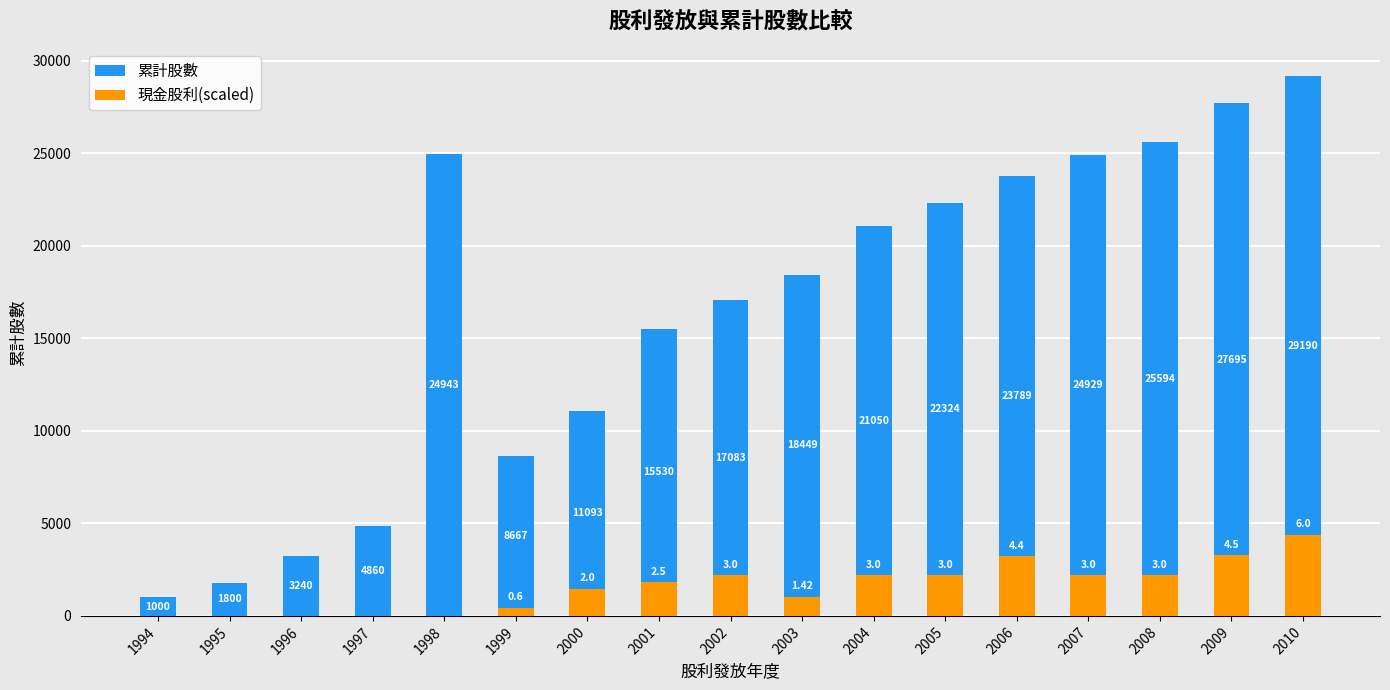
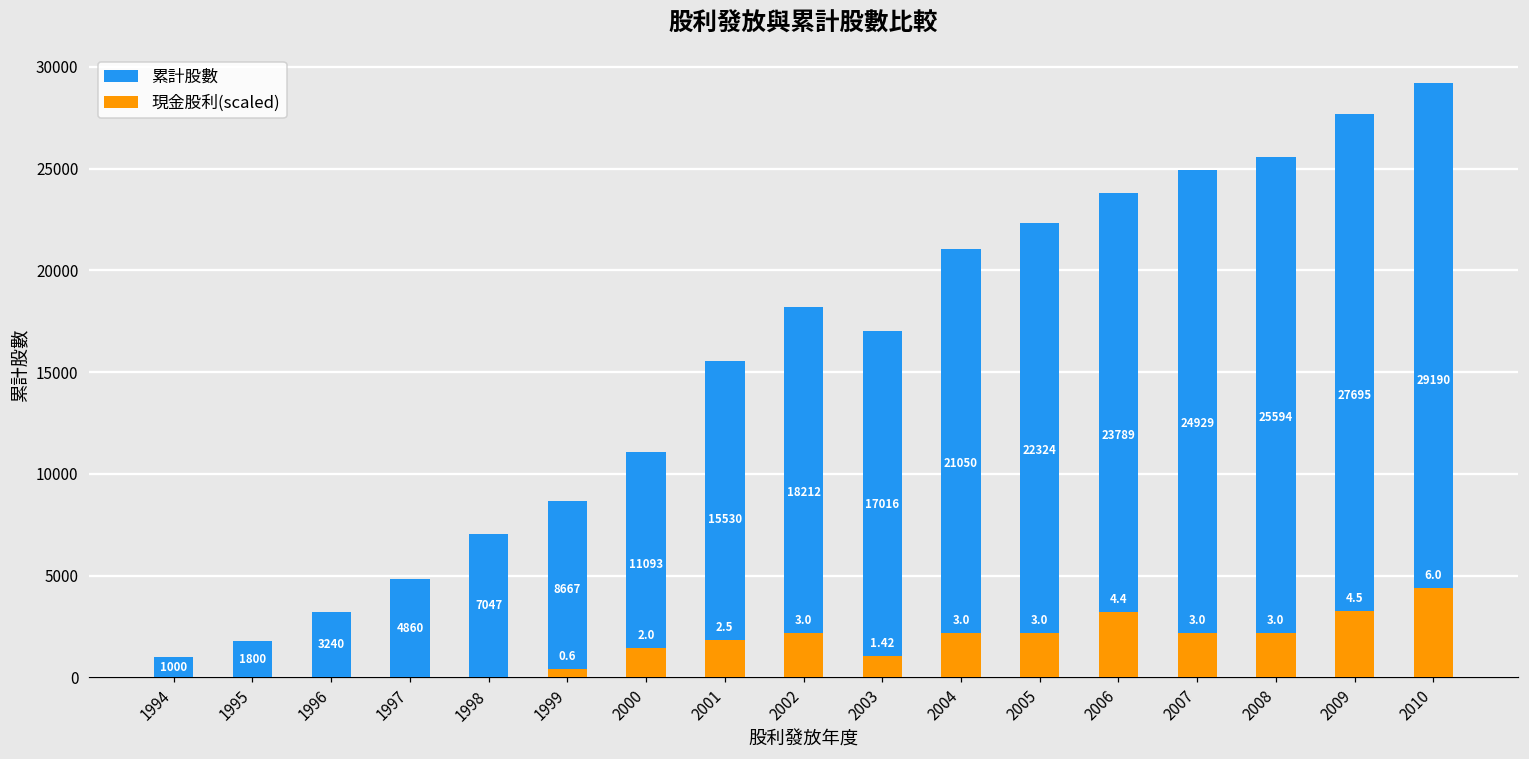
累計股數, 1998: 24943 -> 7047
累計股數, 2002: 17083 -> 18212
累計股數, 2003: 18449 -> 17016
